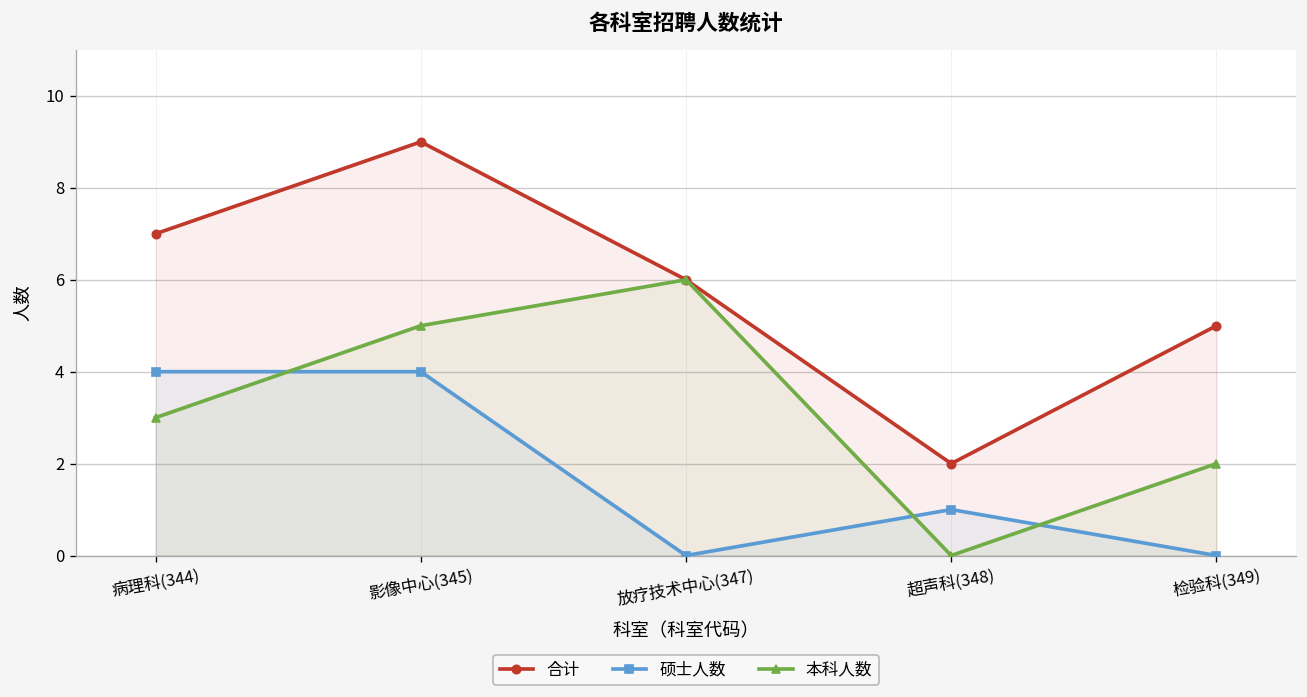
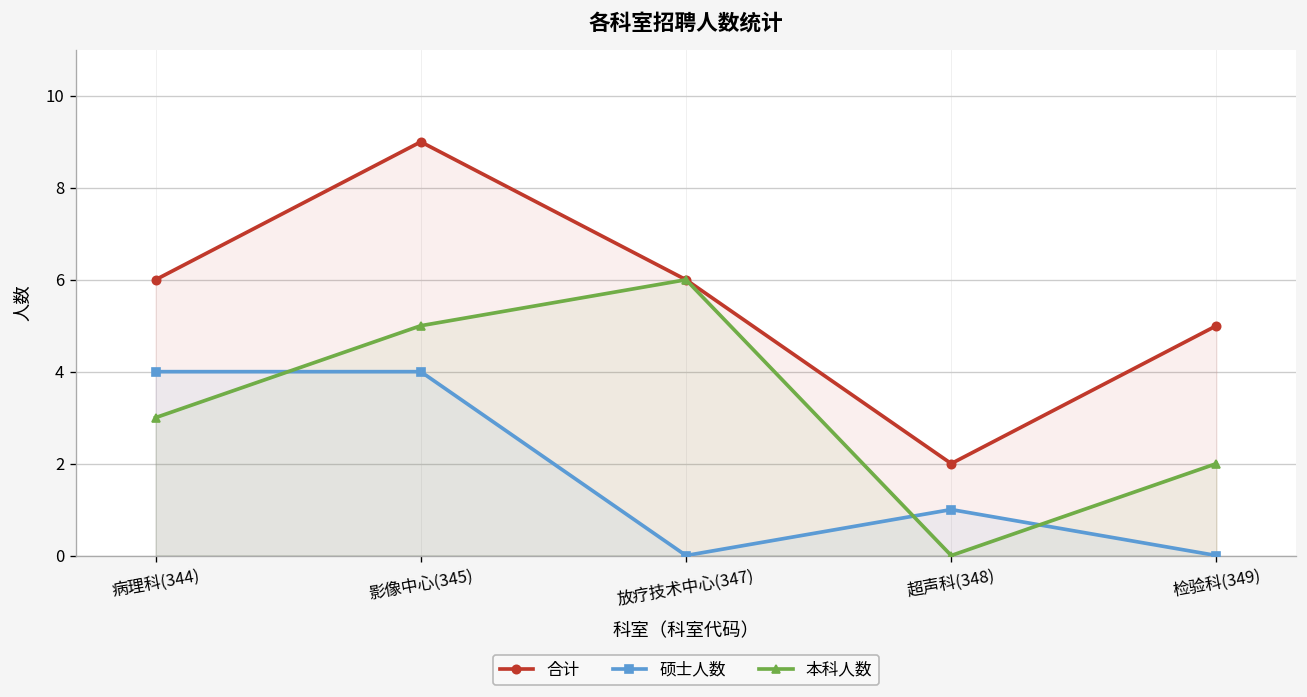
合计, 病理科(344): 7 -> 6
